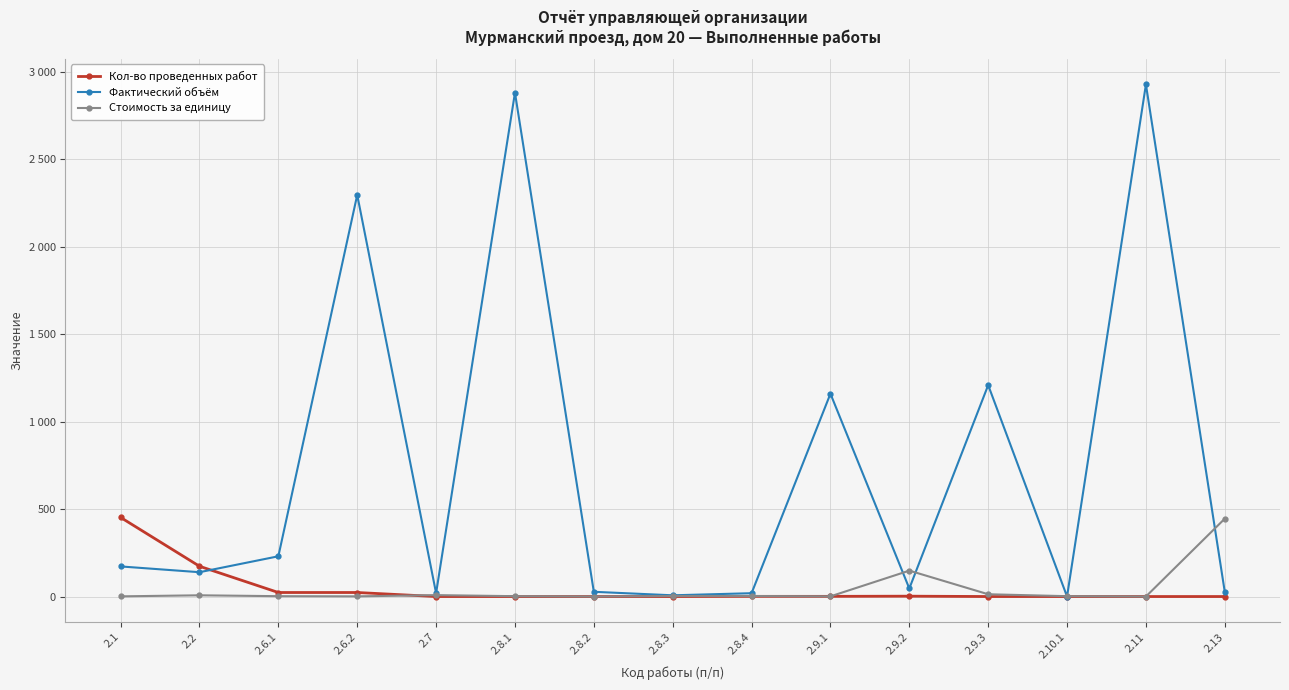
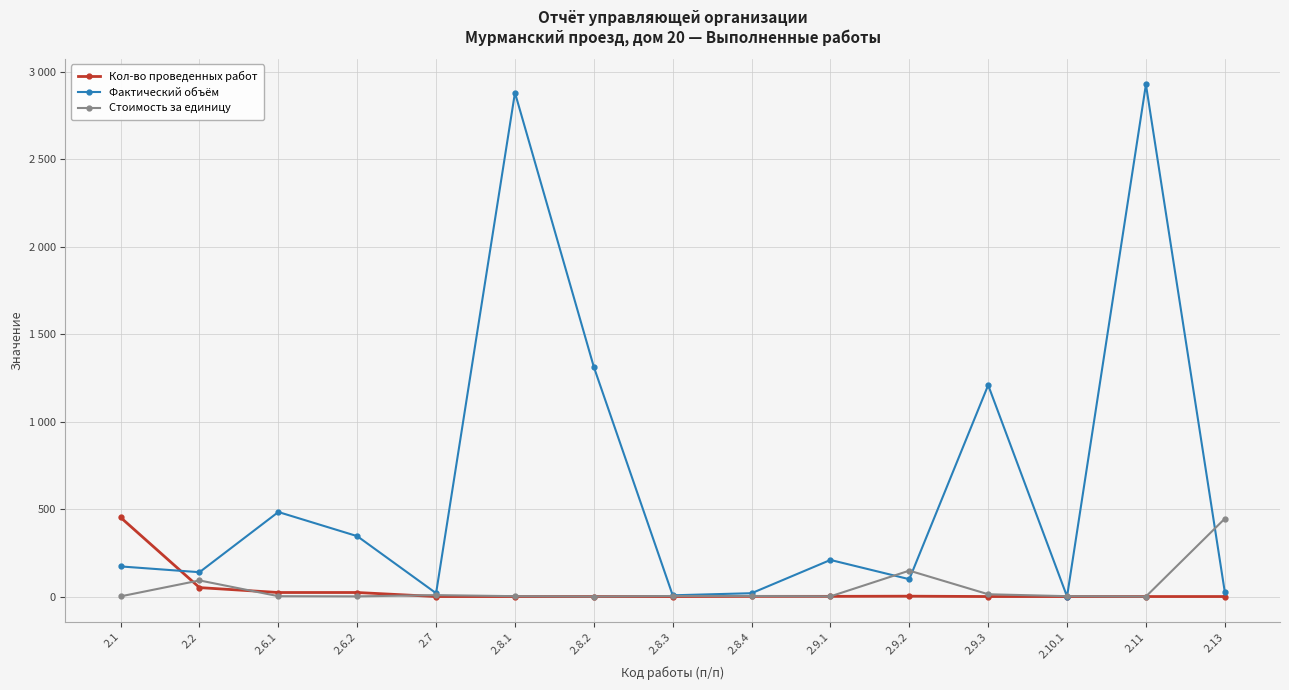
Кол-во проведенных работ, 2.2: 170 -> 50
Стоимость за единицу, 2.2: 10 -> 90
Фактический объём, 2.6.1: 230 -> 480
Фактический объём, 2.6.2: 2300 -> 350
Фактический объём, 2.8.2: 30 -> 1310
Фактический объём, 2.9.1: 1160 -> 210
Фактический объём, 2.9.2: 50 -> 100
